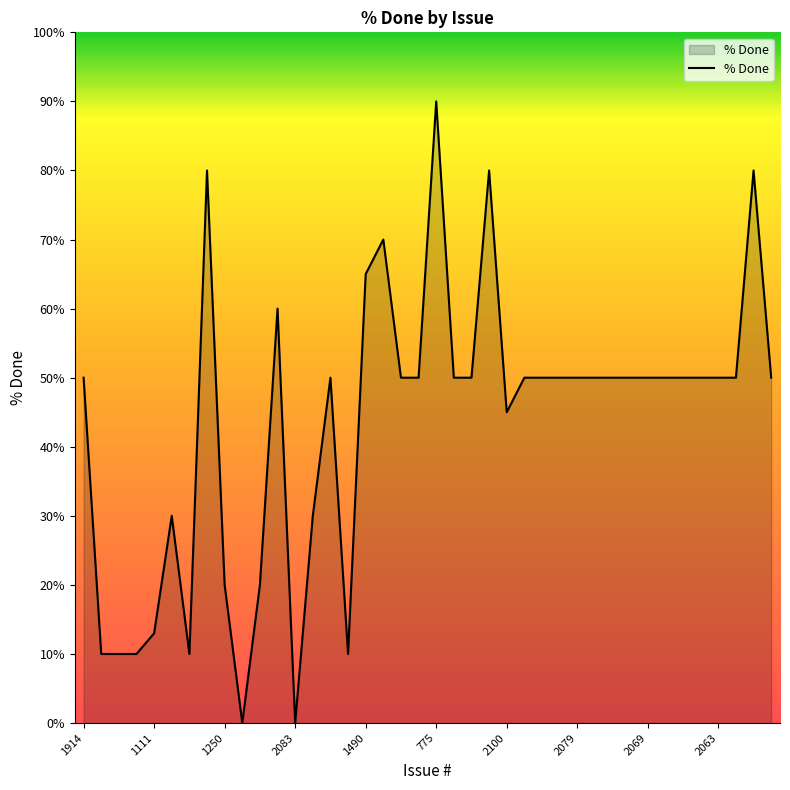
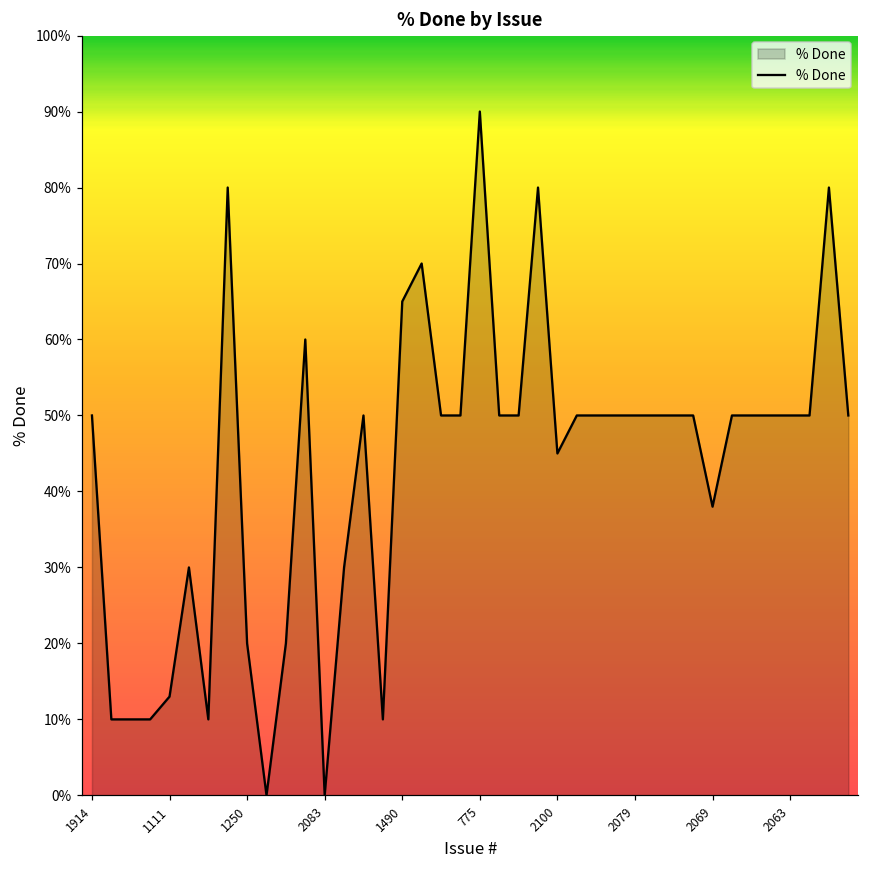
2069: 50% -> 38%
